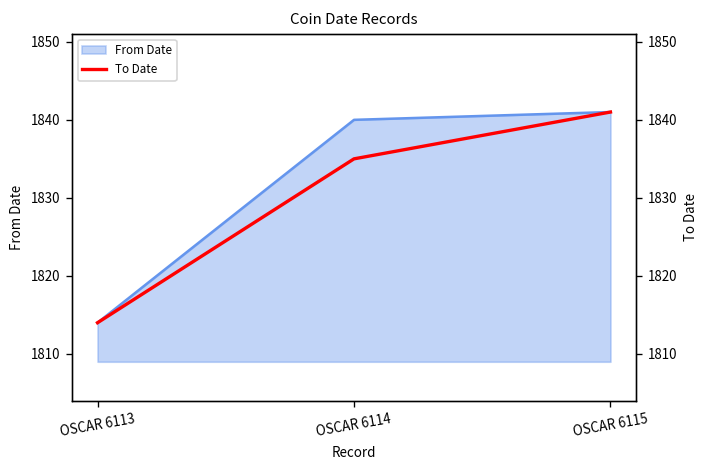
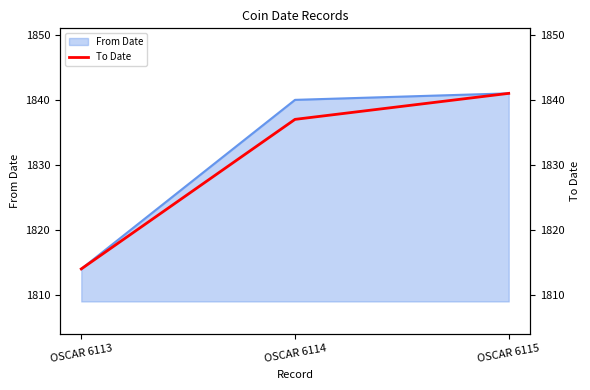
To Date, OSCAR 6114: 1835 -> 1837
